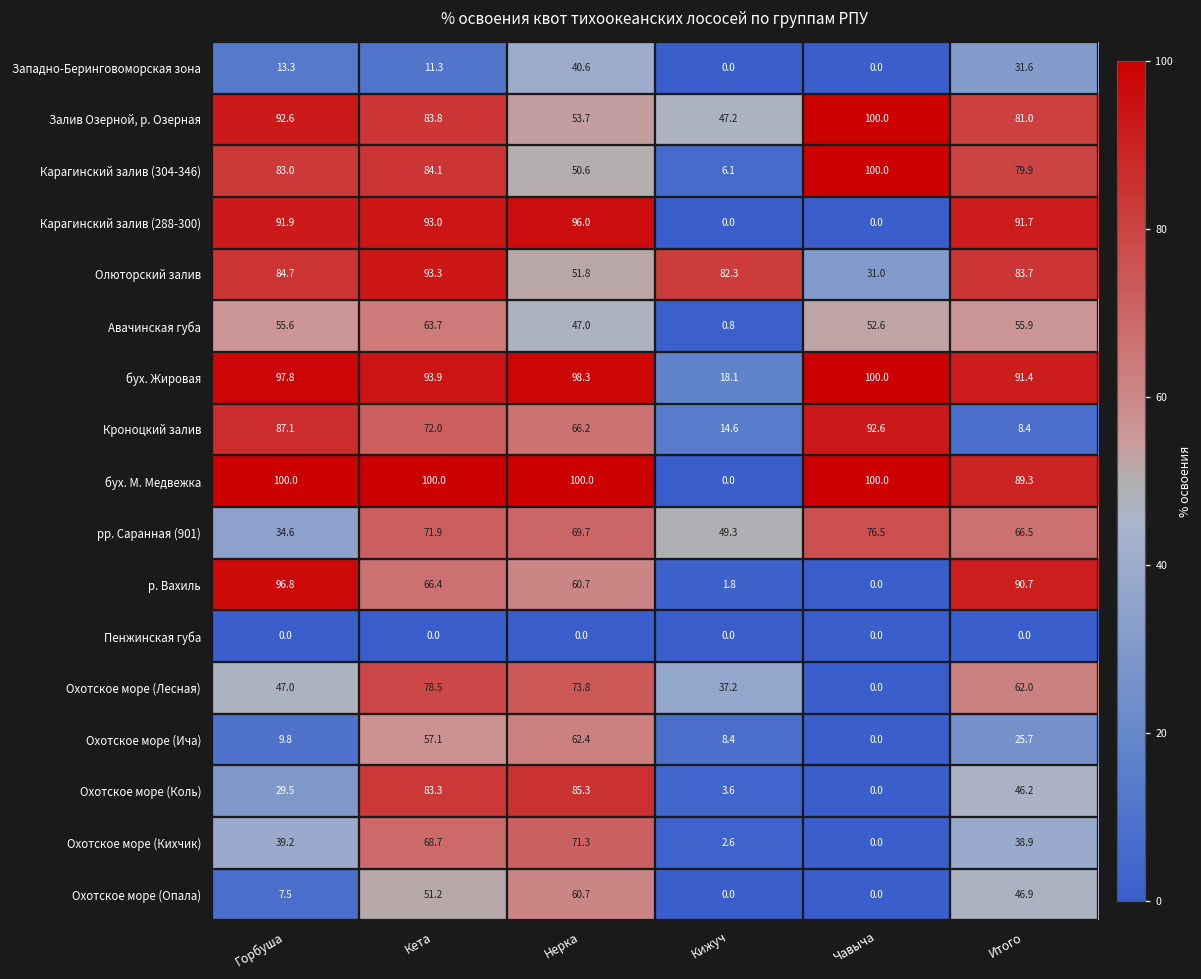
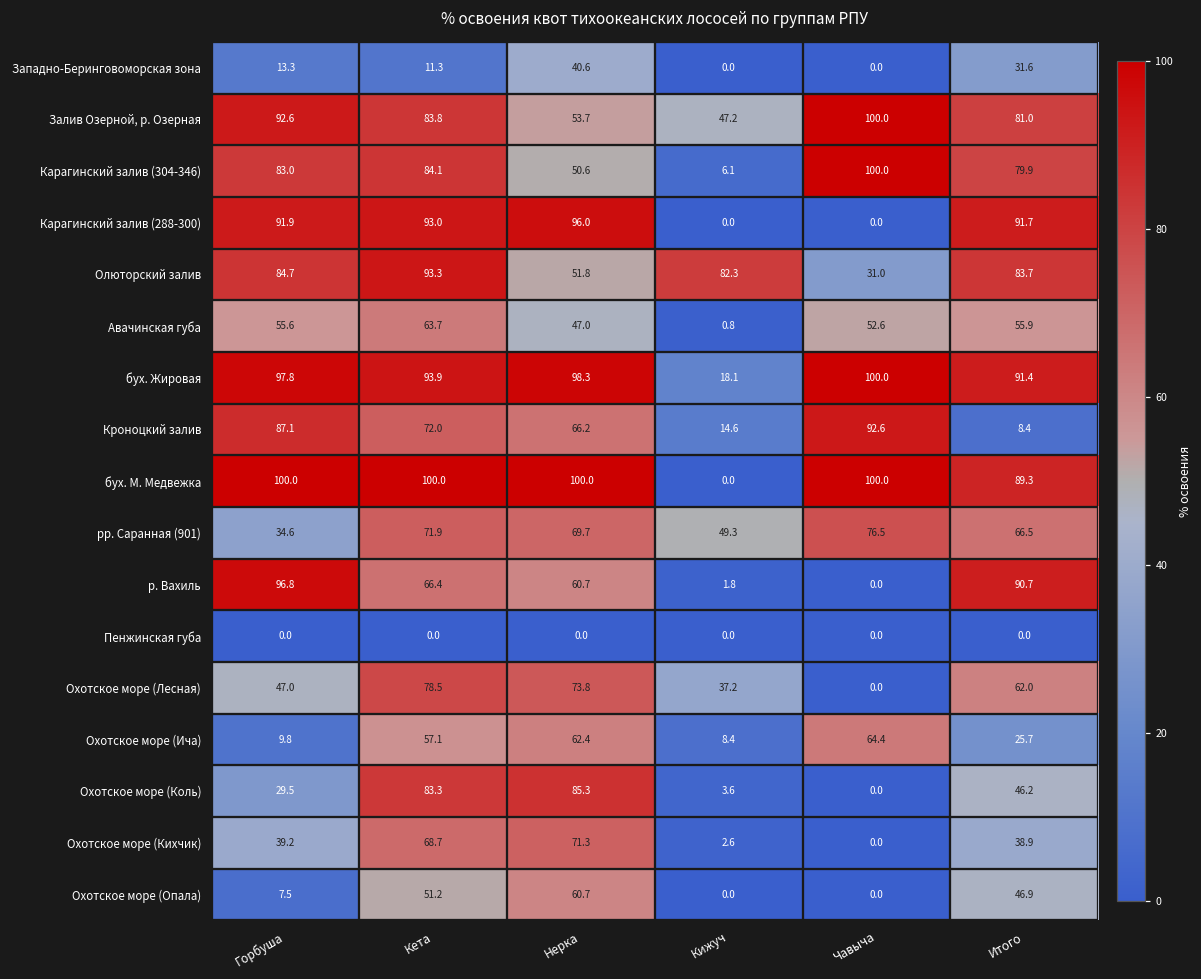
Охотское море (Ича), Чавыча: 0.0 -> 64.4
